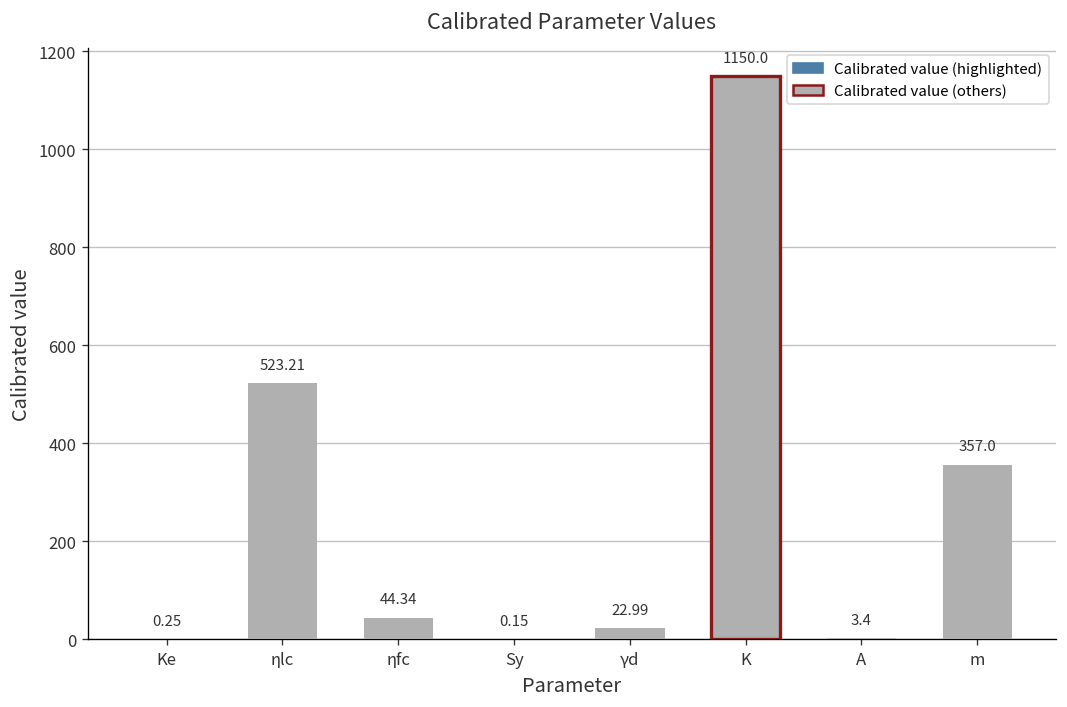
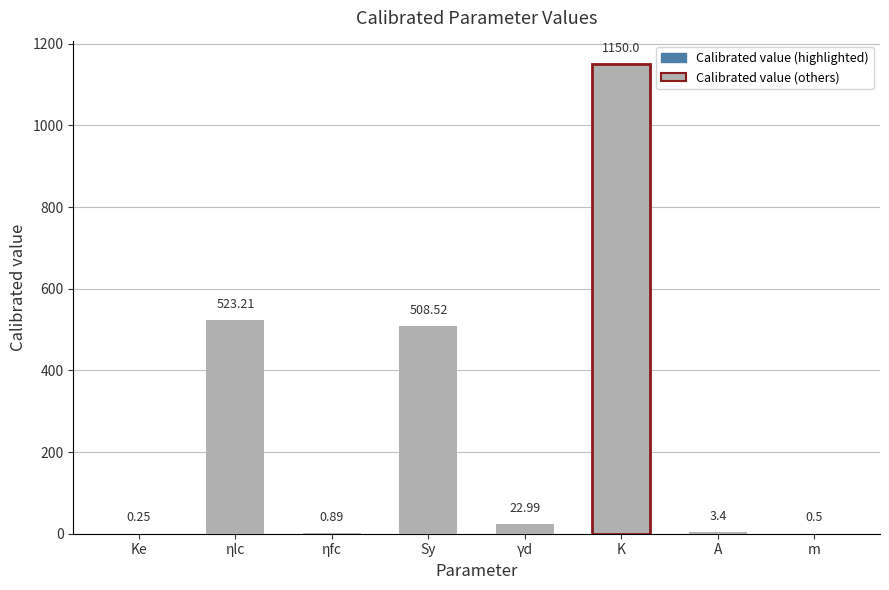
ηfc: 44.34 -> 0.89
Sy: 0.15 -> 508.52
m: 357.0 -> 0.5
